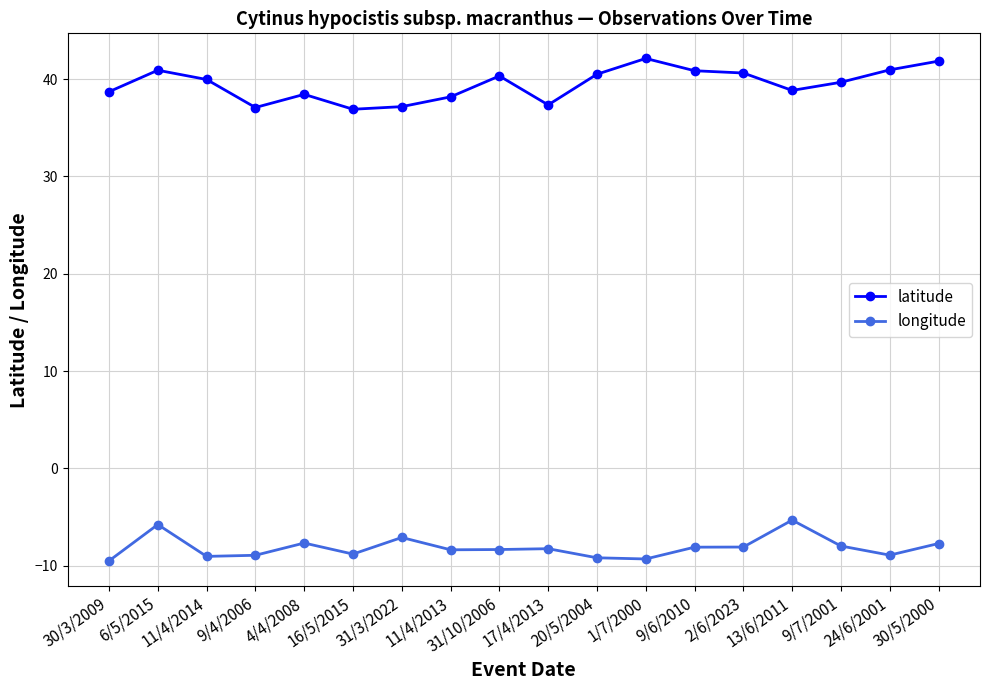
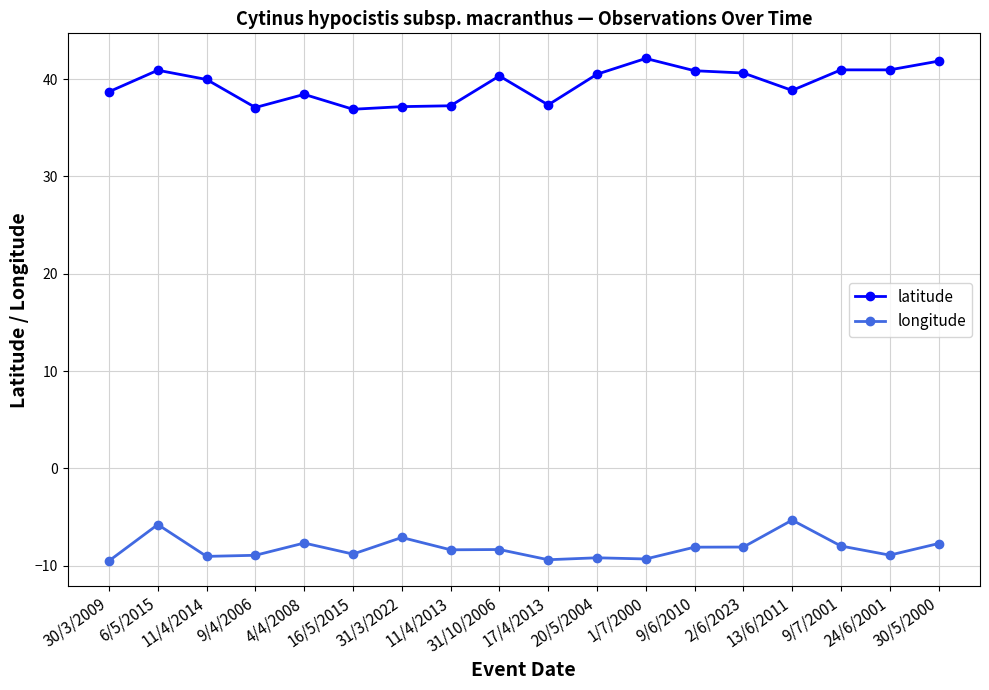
latitude, 11/4/2013: 38 -> 37
longitude, 17/4/2013: -8 -> -9
latitude, 9/7/2001: 40 -> 41
